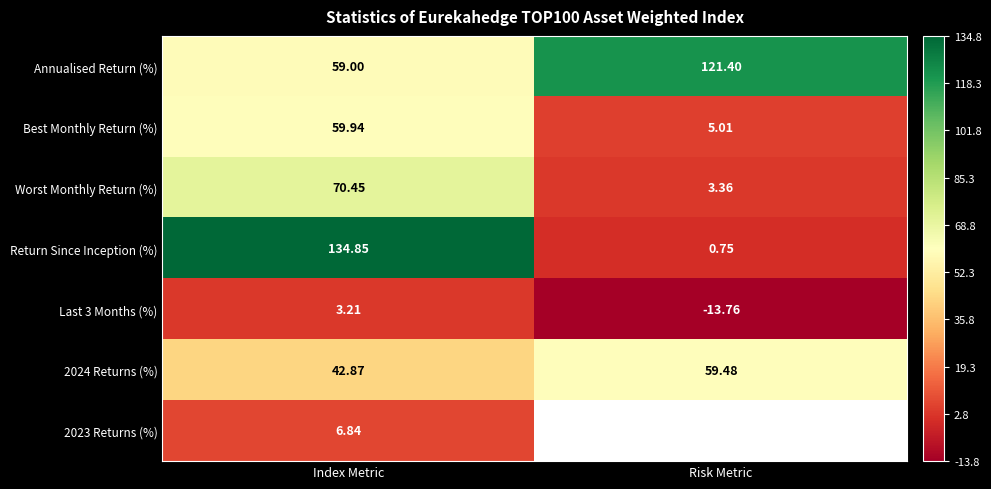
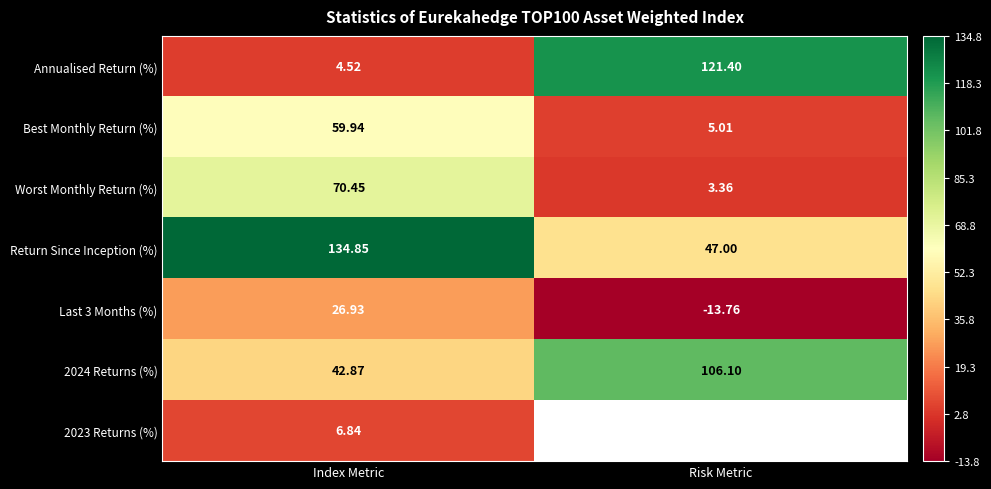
Annualised Return (%), Index Metric: 59.00 -> 4.52
Return Since Inception (%), Risk Metric: 0.75 -> 47.00
Last 3 Months (%), Index Metric: 3.21 -> 26.93
2024 Returns (%), Risk Metric: 59.48 -> 106.10
